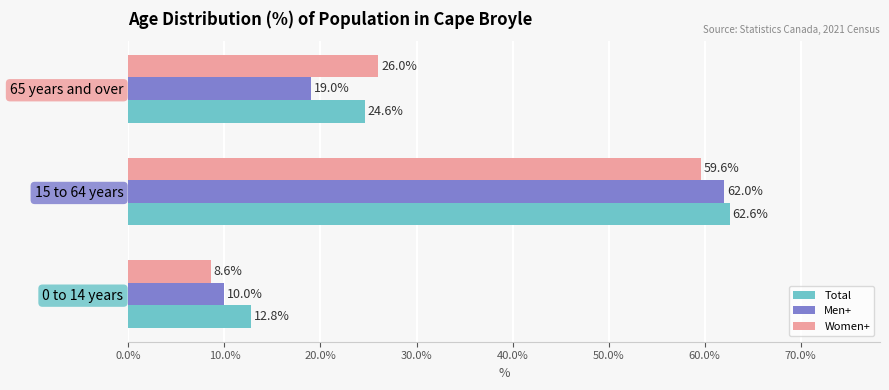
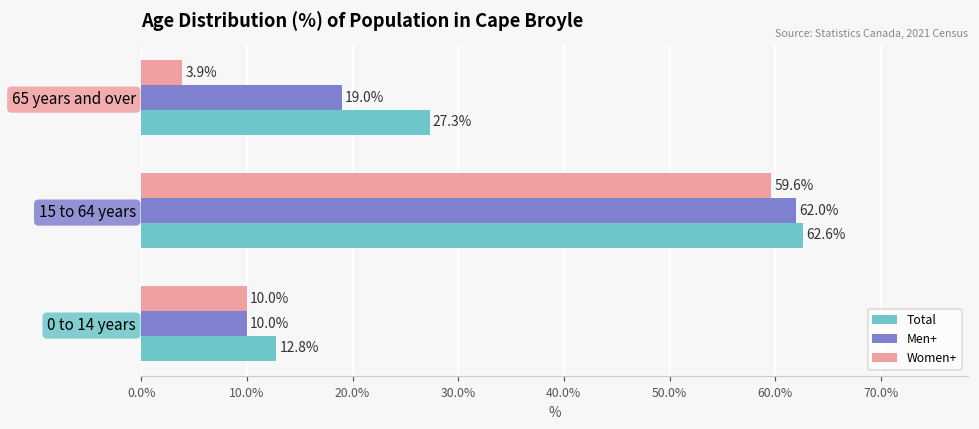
Women+, 65 years and over: 26.0% -> 3.9%
Total, 65 years and over: 24.6% -> 27.3%
Women+, 0 to 14 years: 8.6% -> 10.0%
